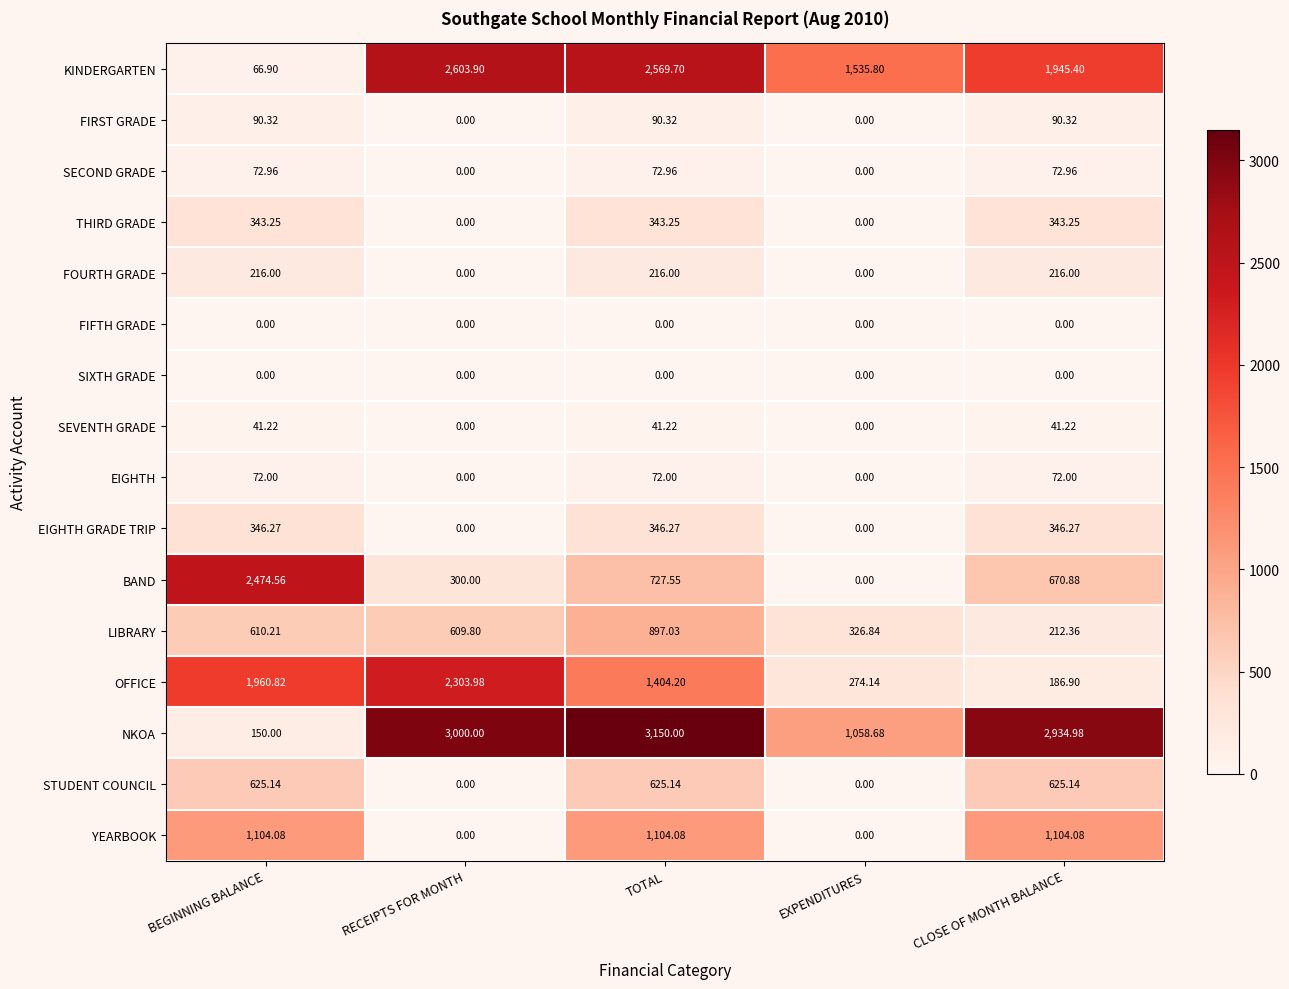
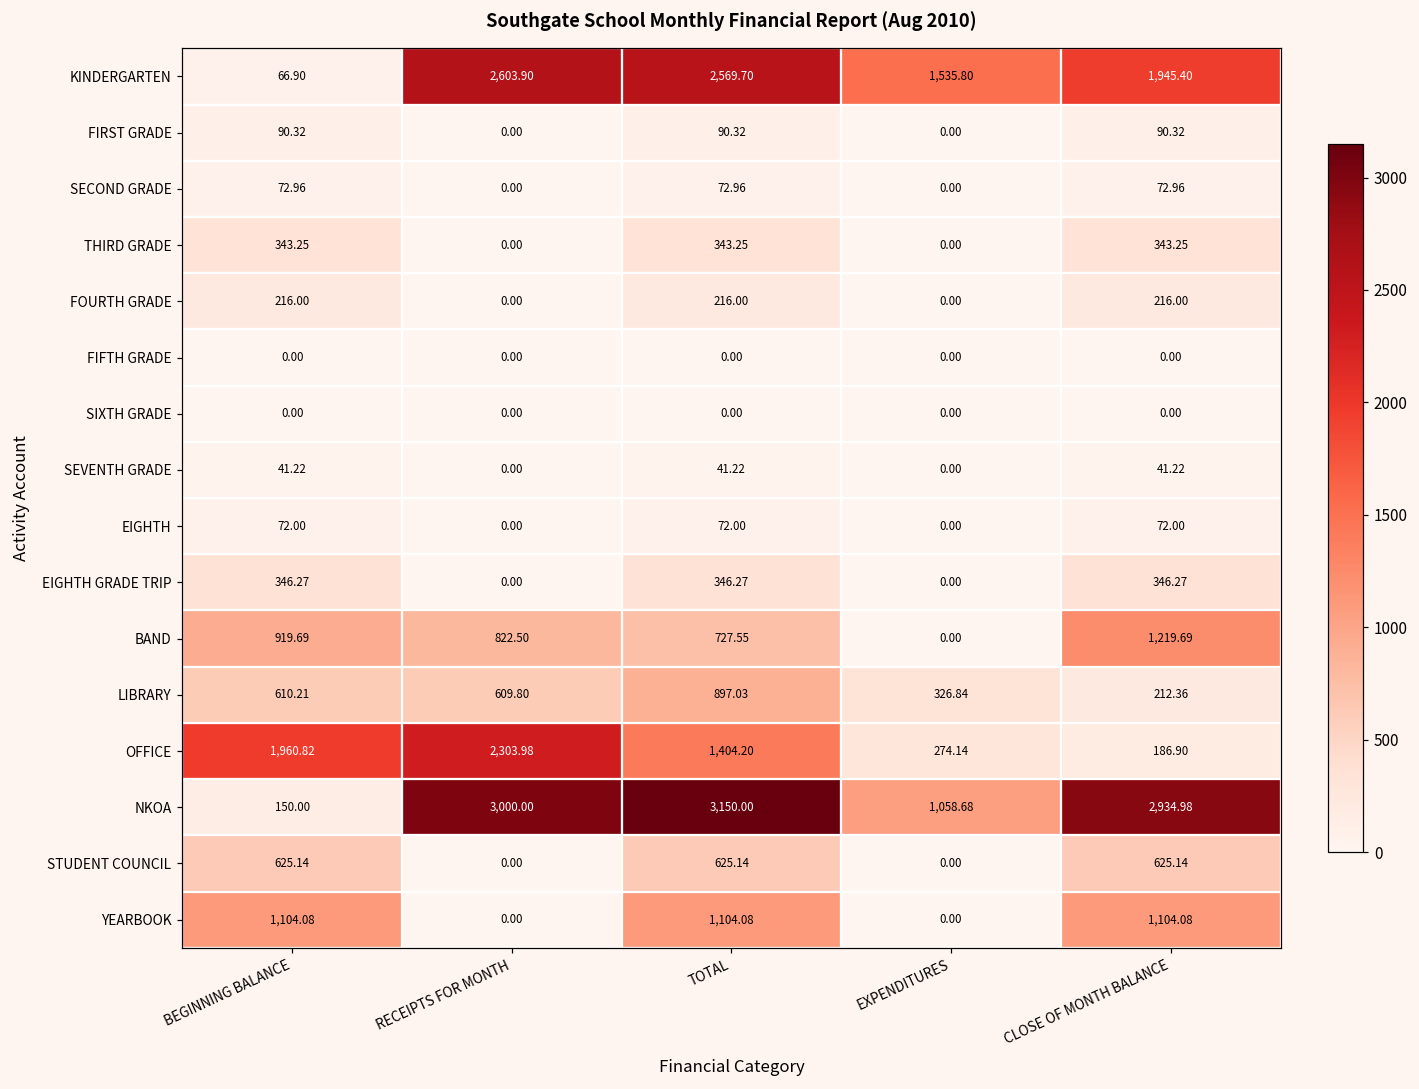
BAND, BEGINNING BALANCE: 2,474.56 -> 919.69
BAND, RECEIPTS FOR MONTH: 300.00 -> 822.50
BAND, CLOSE OF MONTH BALANCE: 670.88 -> 1,219.69
